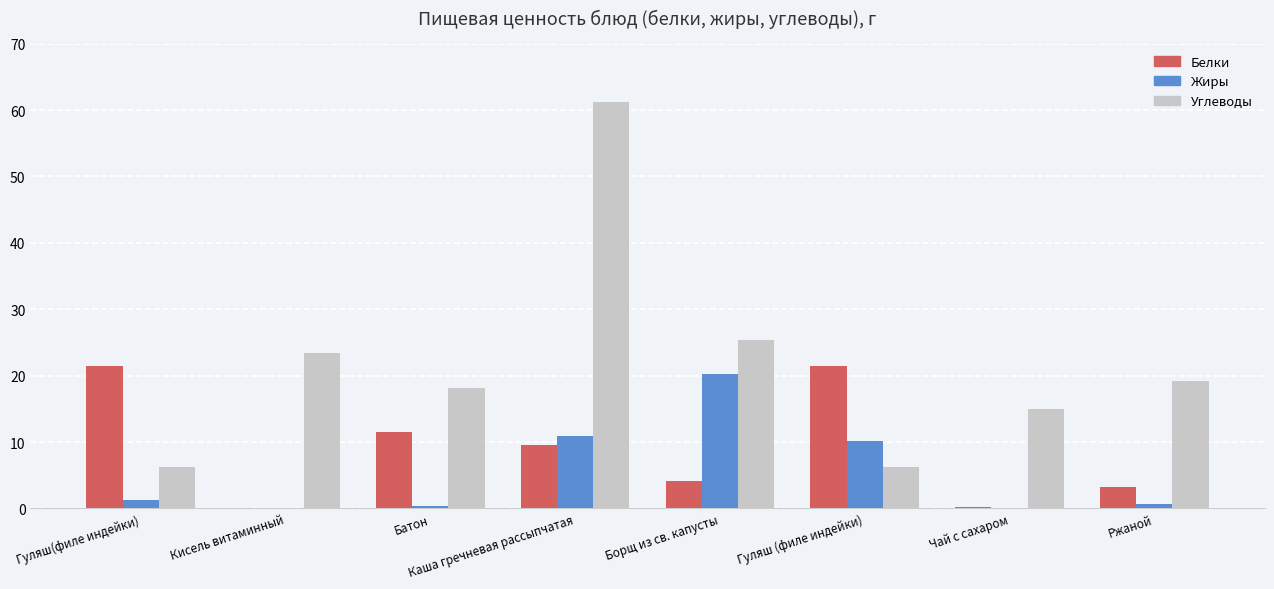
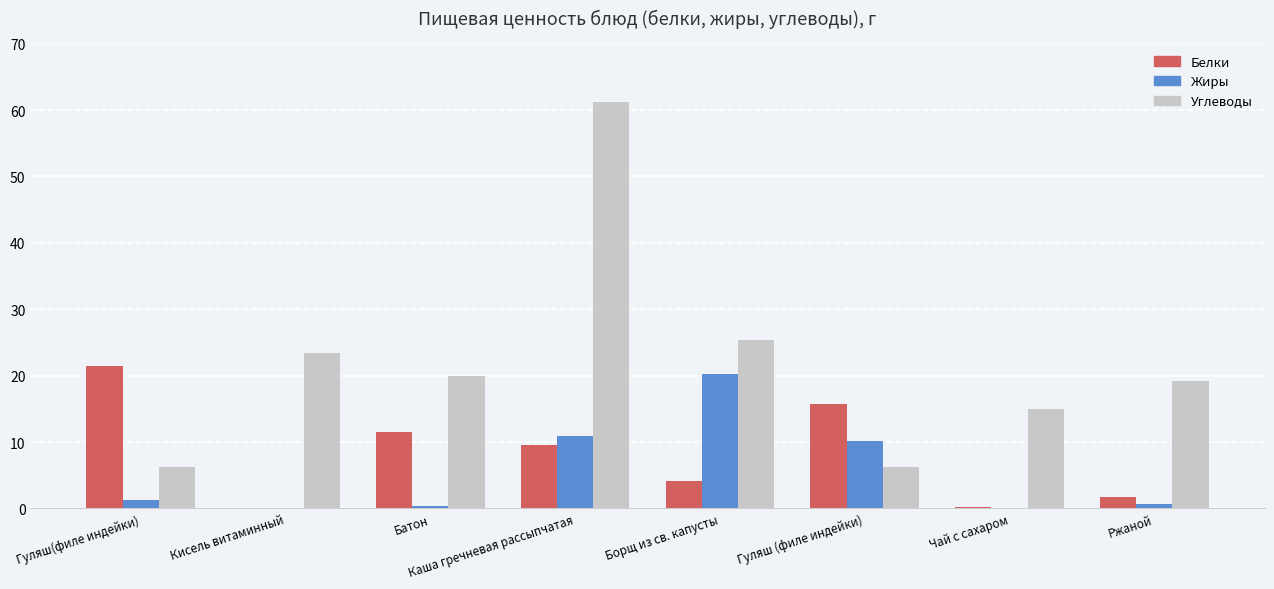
Углеводы, Батон: 18 -> 20
Белки, Гуляш (филе индейки): 21 -> 16
Белки, Ржаной: 3 -> 2
